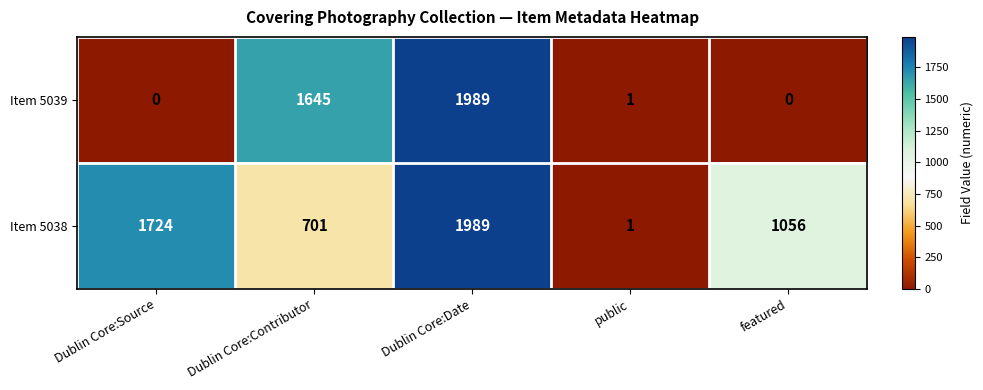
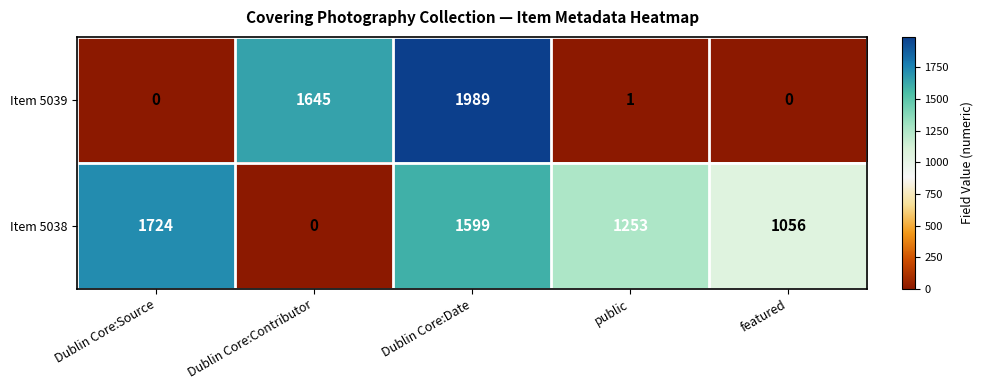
Item 5038, Dublin Core:Contributor: 701 -> 0
Item 5038, Dublin Core:Date: 1989 -> 1599
Item 5038, public: 1 -> 1253
